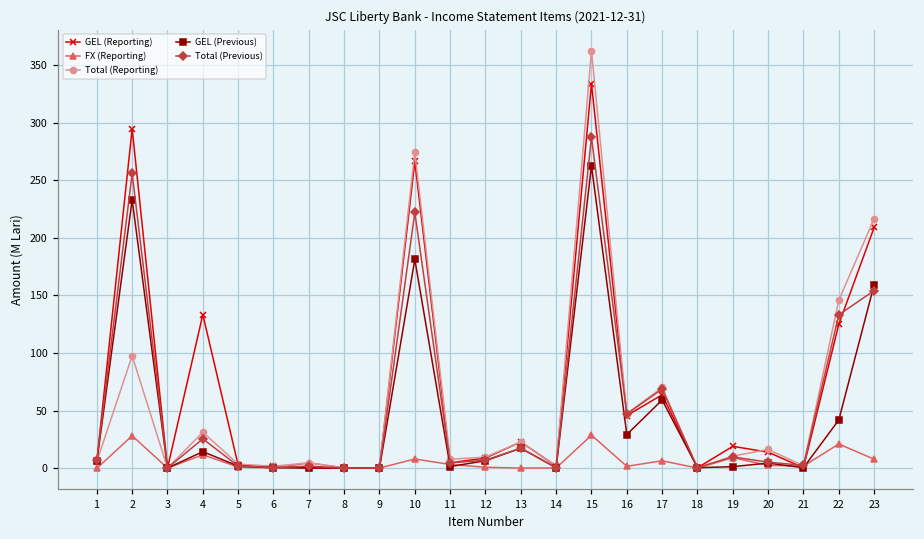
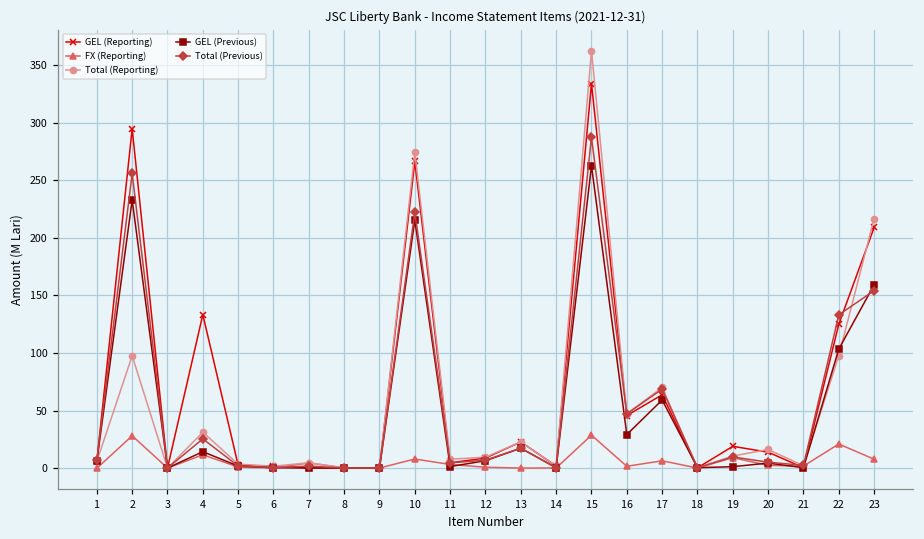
GEL (Previous), 10: 181 -> 215
Total (Reporting), 22: 146 -> 98
GEL (Previous), 22: 42 -> 103
